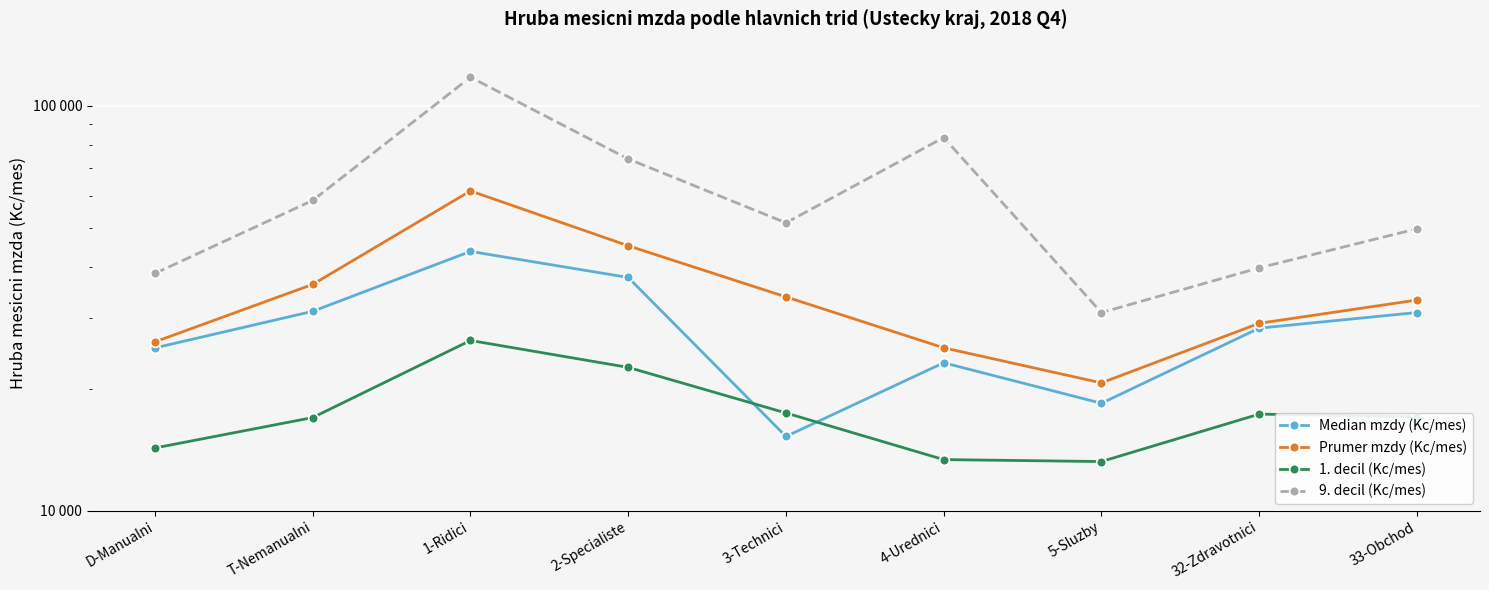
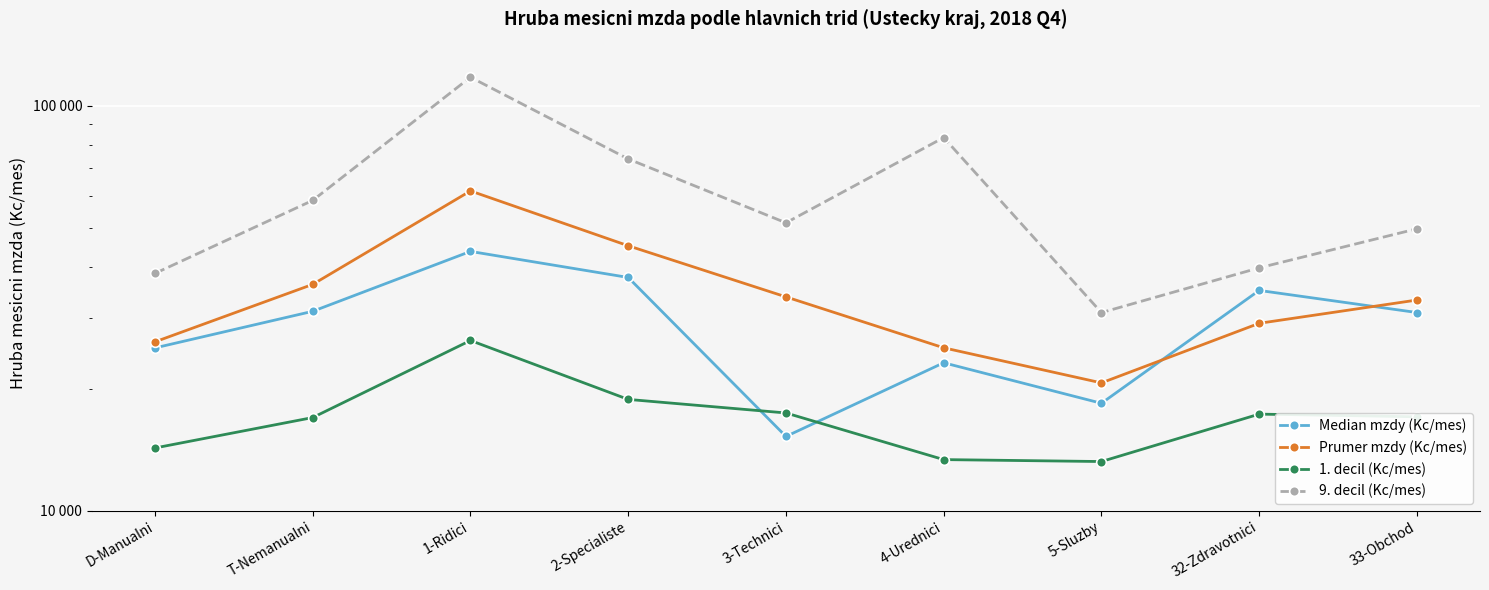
1. decil (Kc/mes), 2-Specialiste: 23000 -> 19000
Median mzdy (Kc/mes), 32-Zdravotnici: 28000 -> 35000
